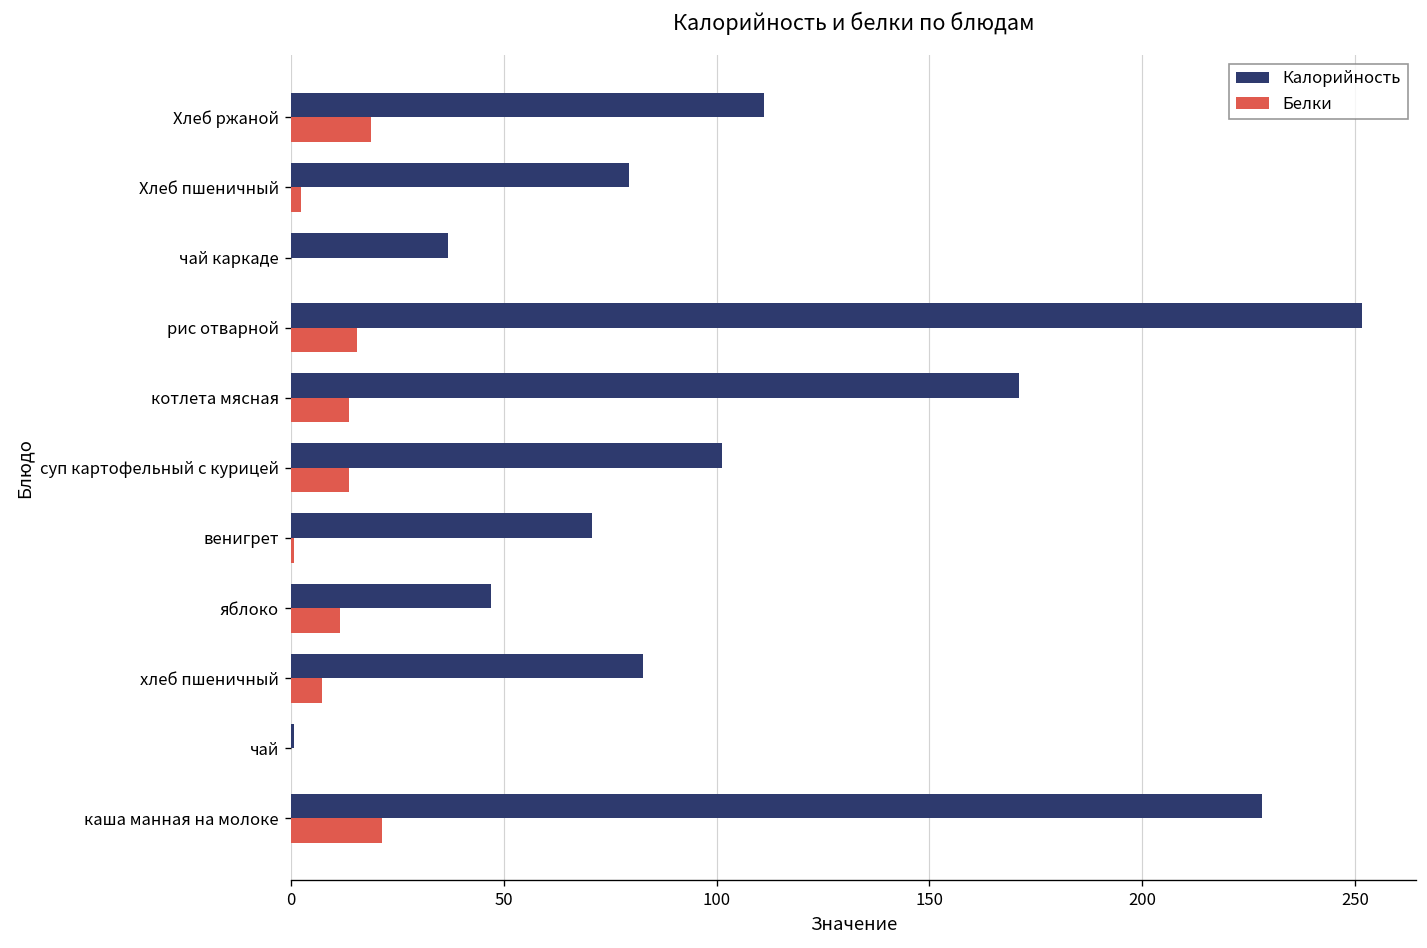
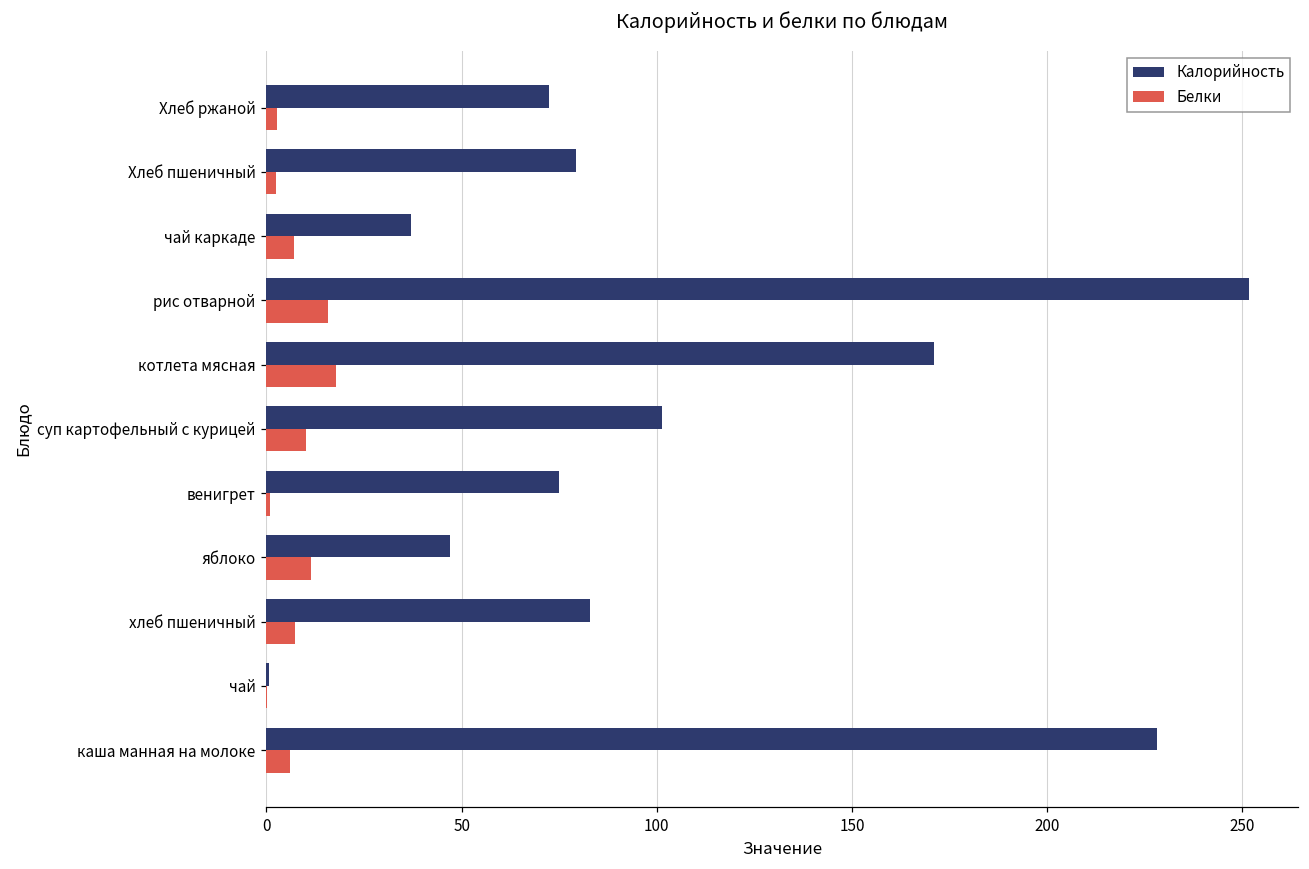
Калорийность, Хлеб ржаной: 111 -> 72
Белки, Хлеб ржаной: 19 -> 3
Белки, чай каркаде: 0 -> 7
Белки, котлета мясная: 14 -> 18
Белки, суп картофельный с курицей: 14 -> 10
Калорийность, венигрет: 71 -> 75
Белки, каша манная на молоке: 21 -> 6
